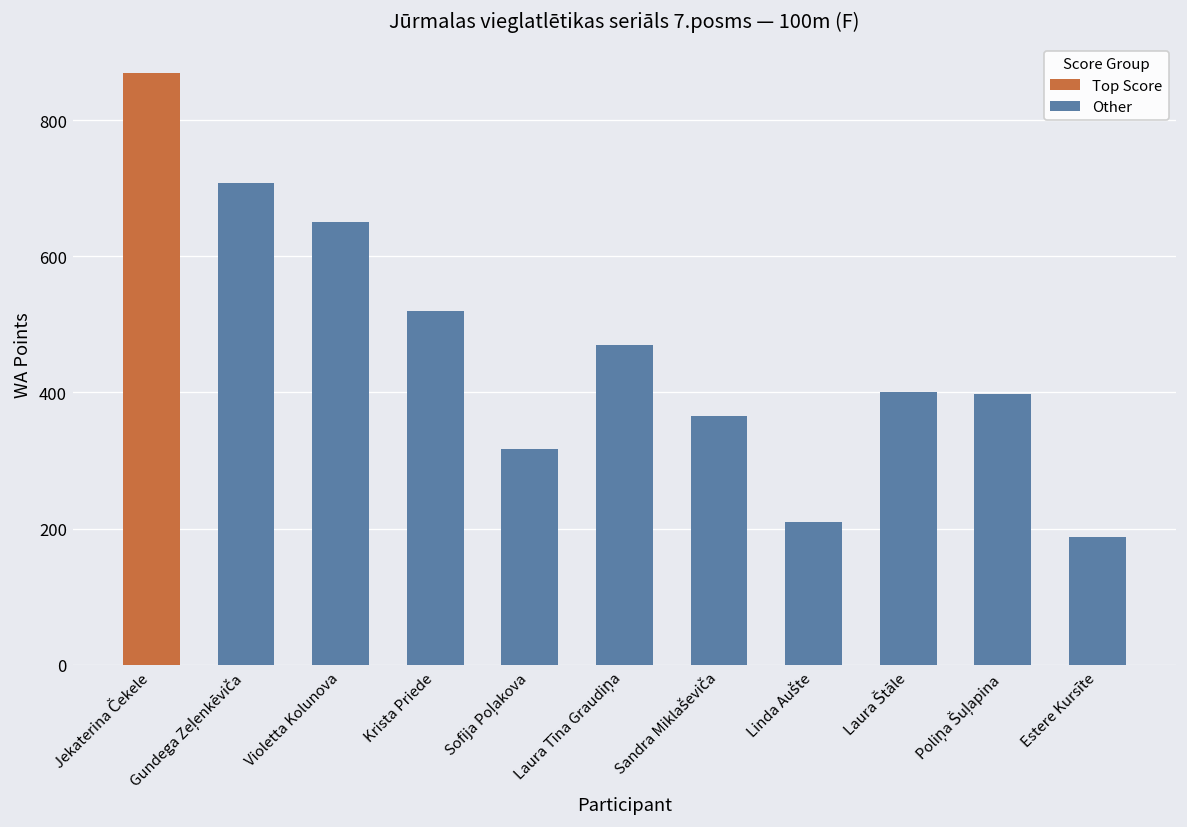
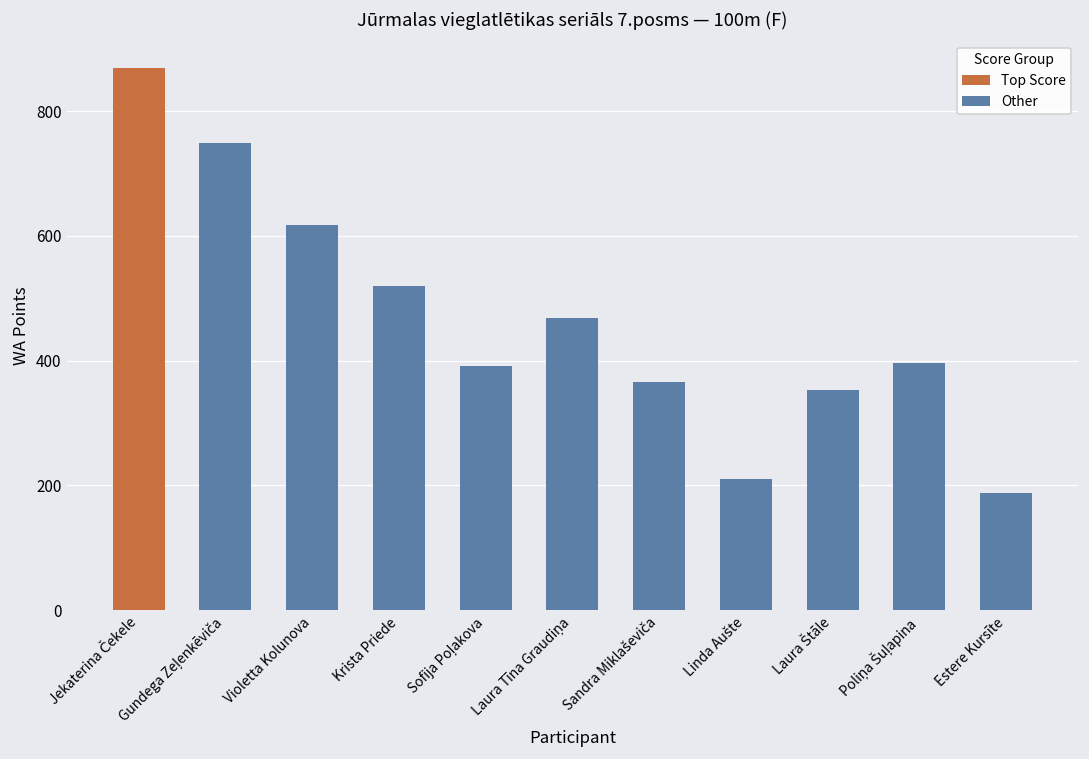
Gundega Zeļenkēviča: 710 -> 750
Violetta Kolunova: 650 -> 620
Sofija Poļakova: 320 -> 390
Laura Štāle: 400 -> 350
